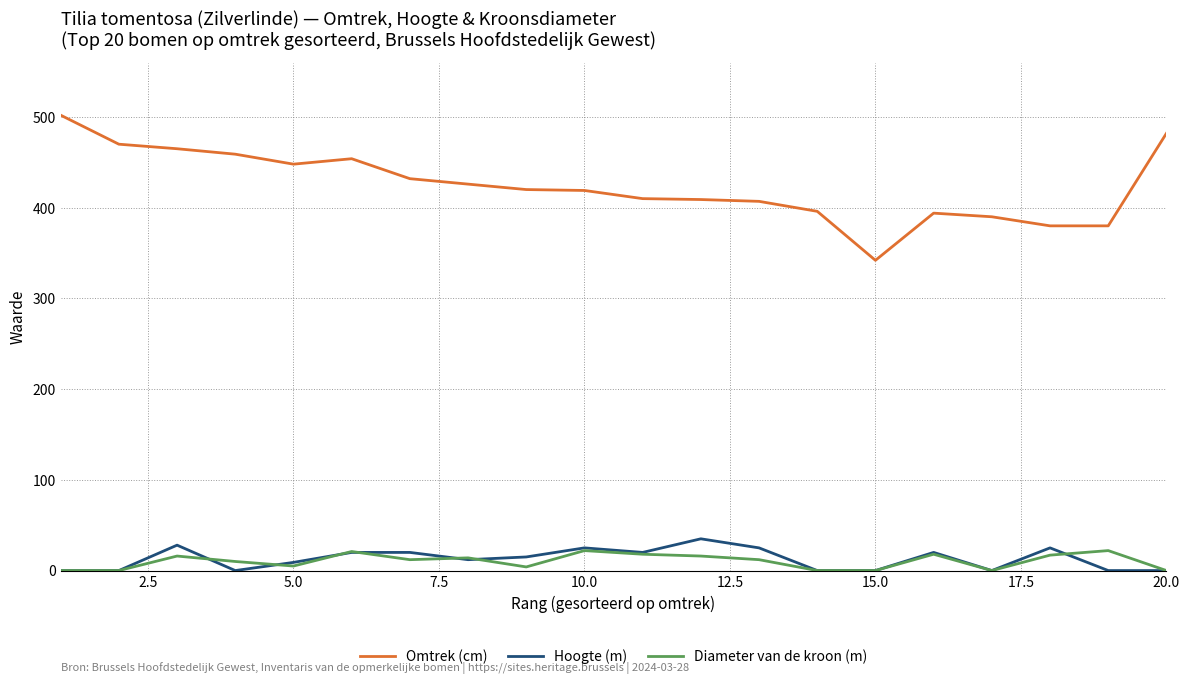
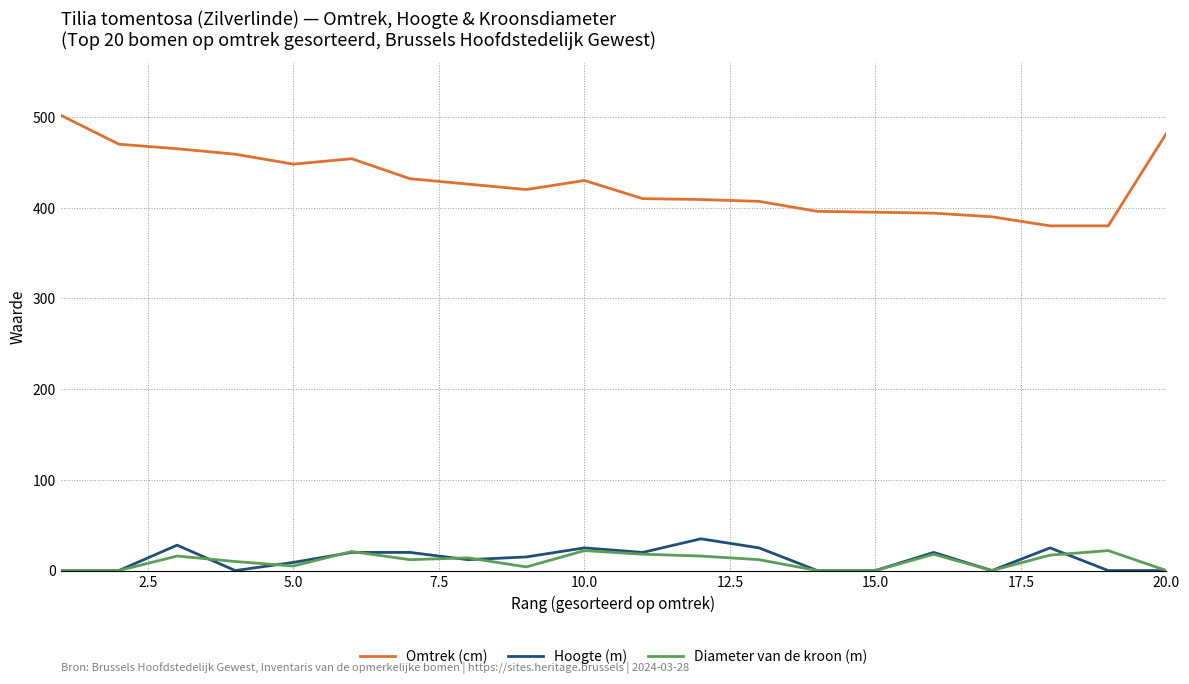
Omtrek (cm), 10.0: 420 -> 430
Omtrek (cm), 15.0: 340 -> 400
